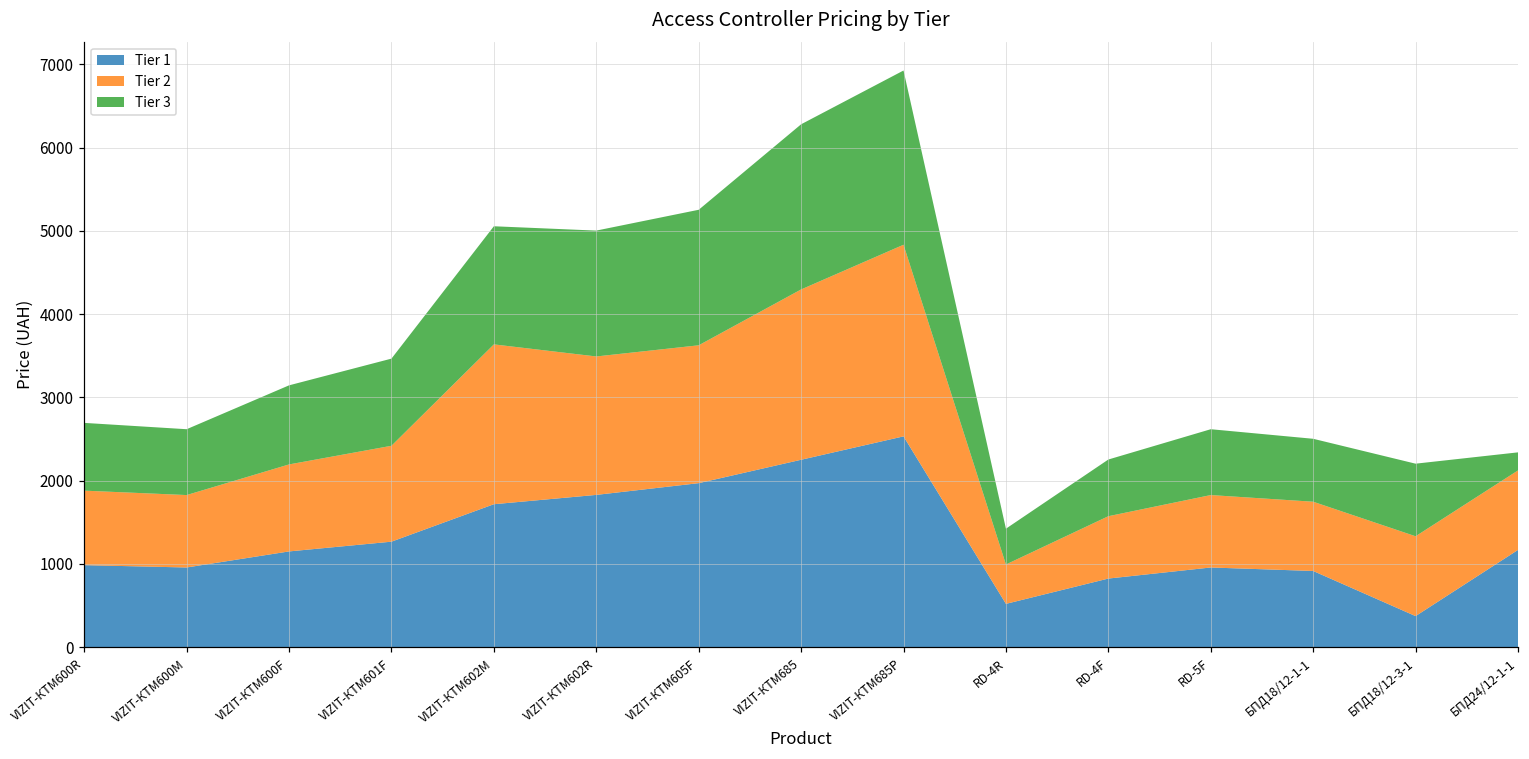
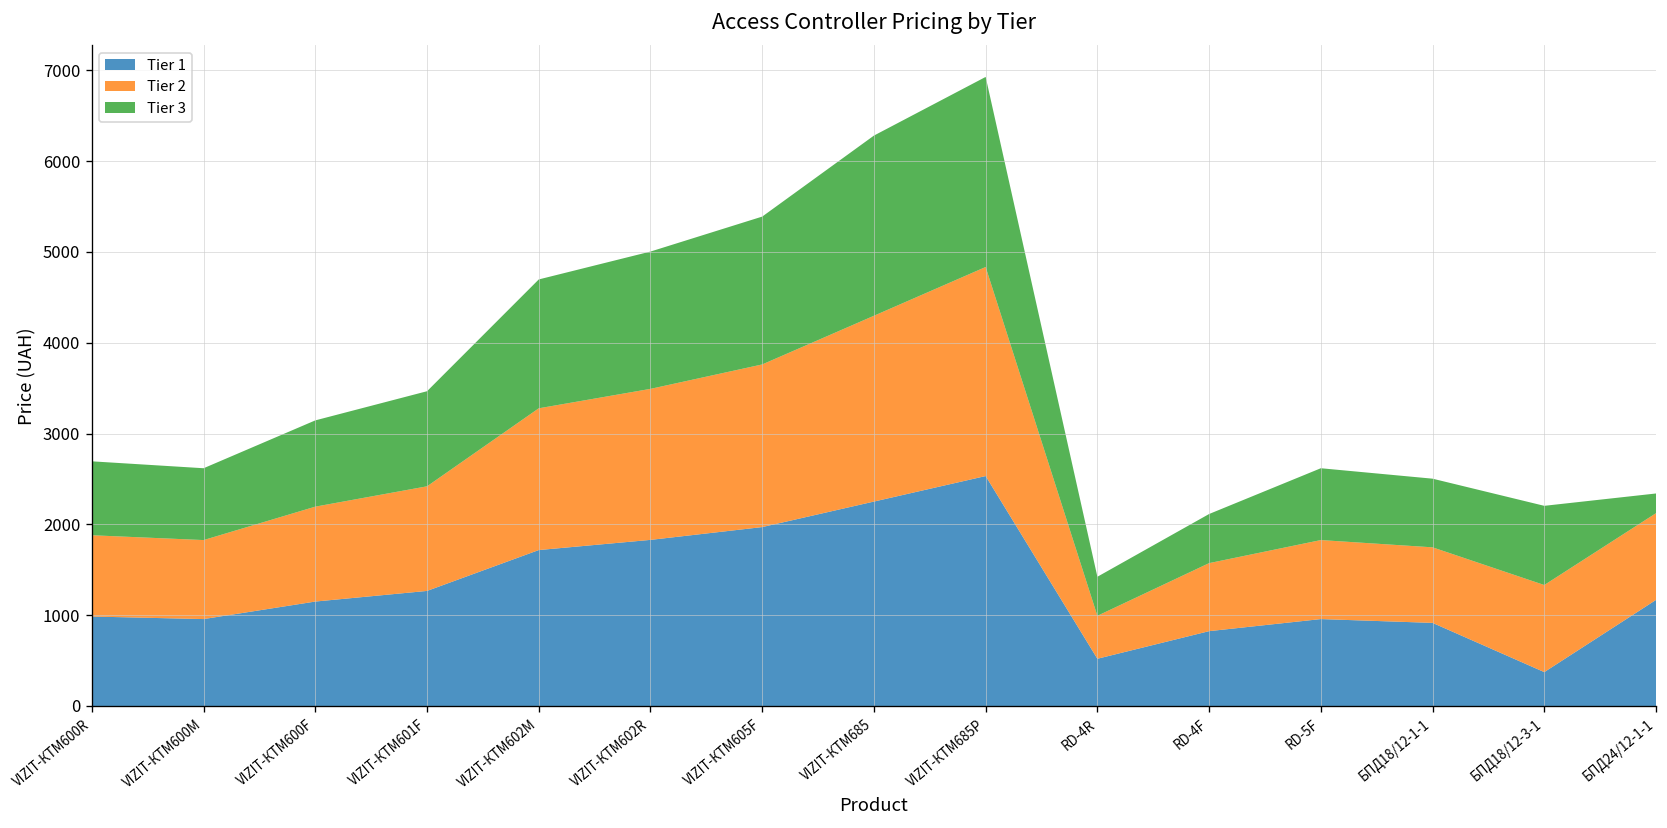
Tier 2, VIZIT-КТМ602M: 1900 -> 1600
Tier 2, VIZIT-КТМ605F: 1700 -> 1800
Tier 3, RD-4F: 700 -> 500
